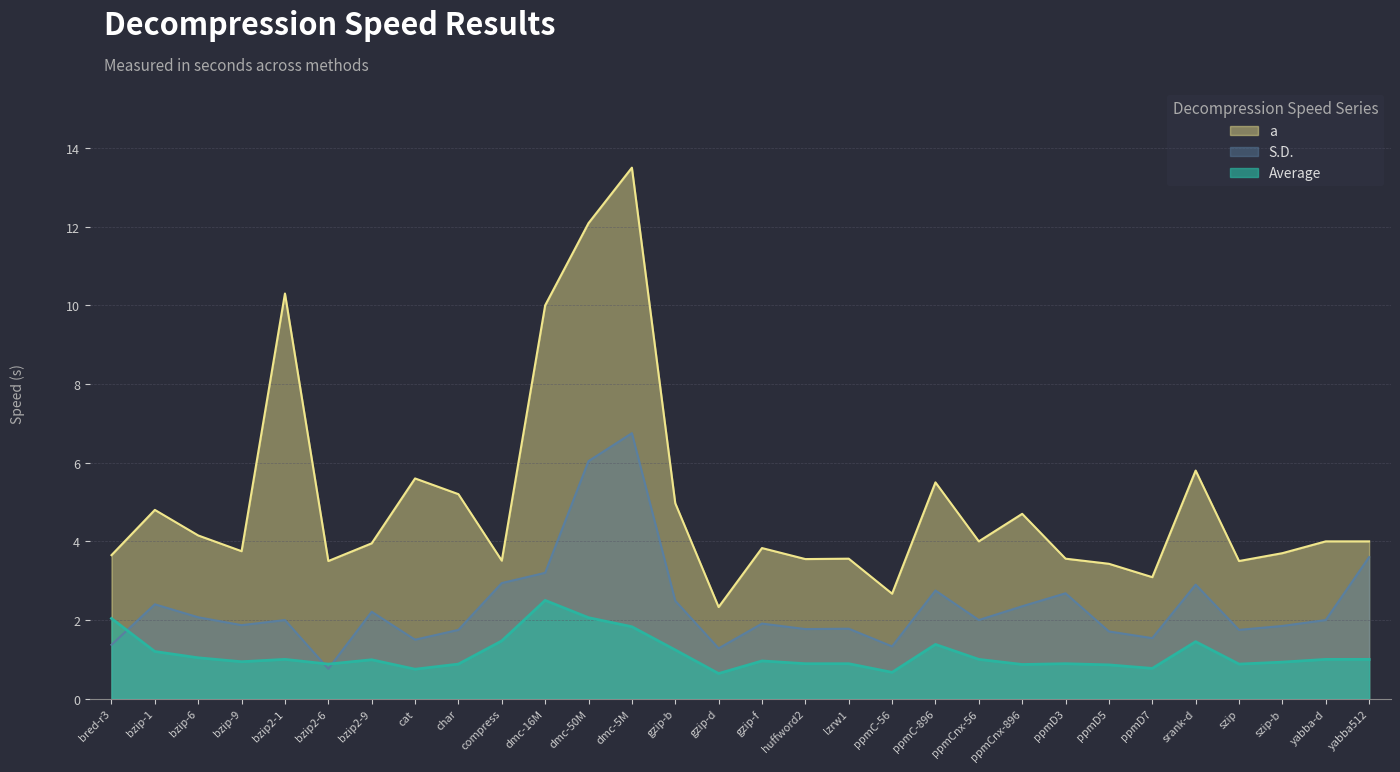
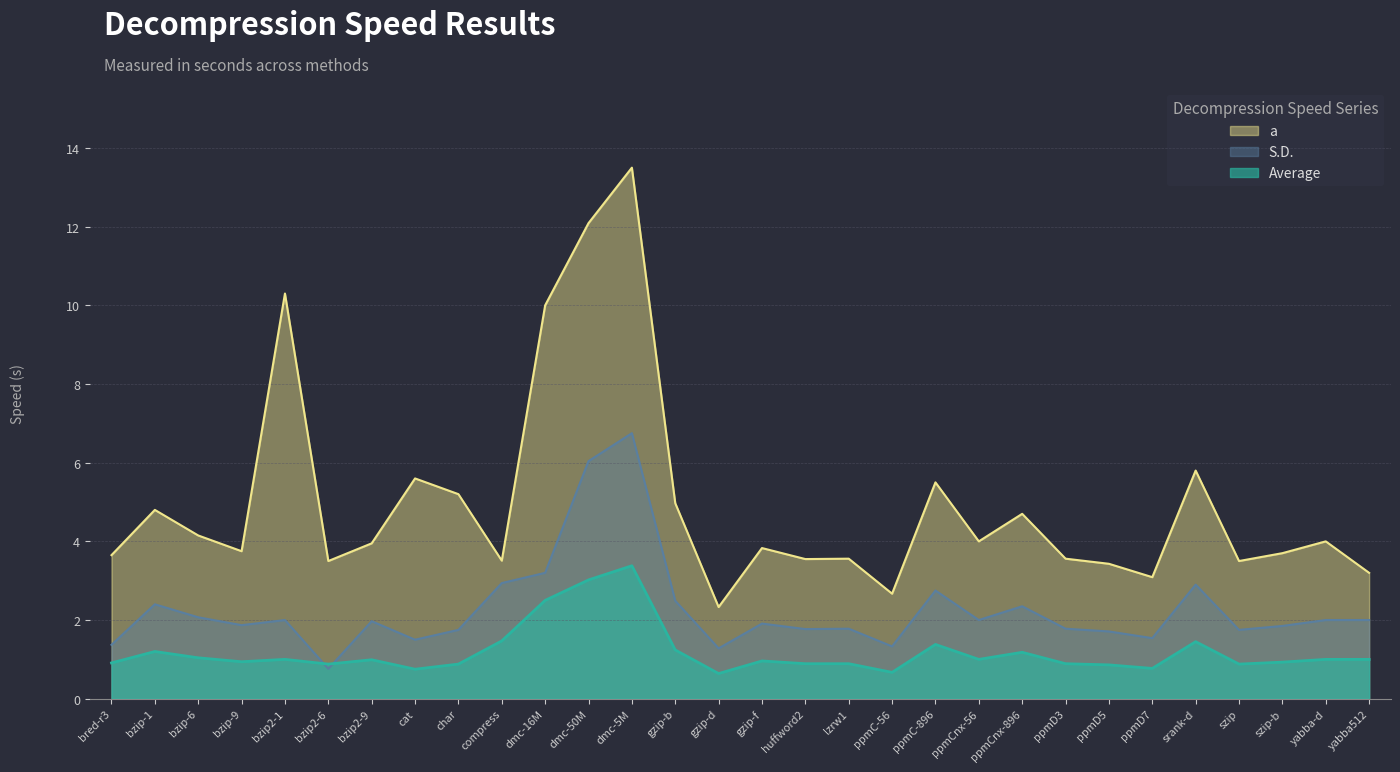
Average, bred-r3: 2.0 -> 0.9
S.D., bzip2-9: 2.2 -> 2.0
Average, dmc-50M: 2.1 -> 3.0
Average, dmc-5M: 1.8 -> 3.4
Average, ppmCnx-896: 0.9 -> 1.2
S.D., ppmD3: 2.7 -> 1.8
a, yabba512: 4.0 -> 3.2
S.D., yabba512: 3.6 -> 2.0
